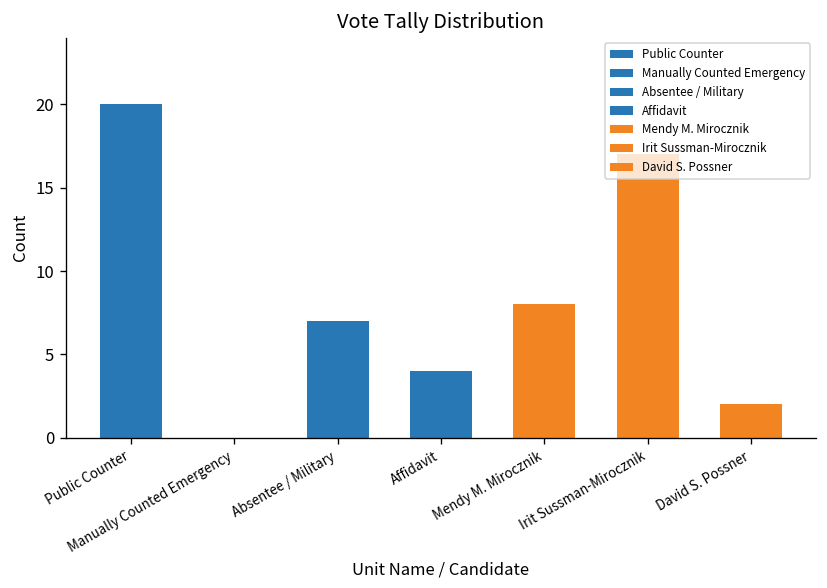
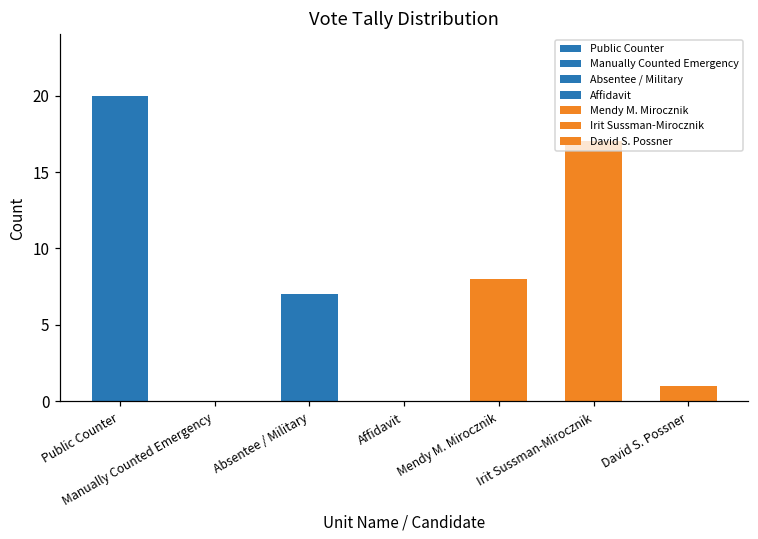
Affidavit: 4 -> 0
David S. Possner: 2 -> 1
